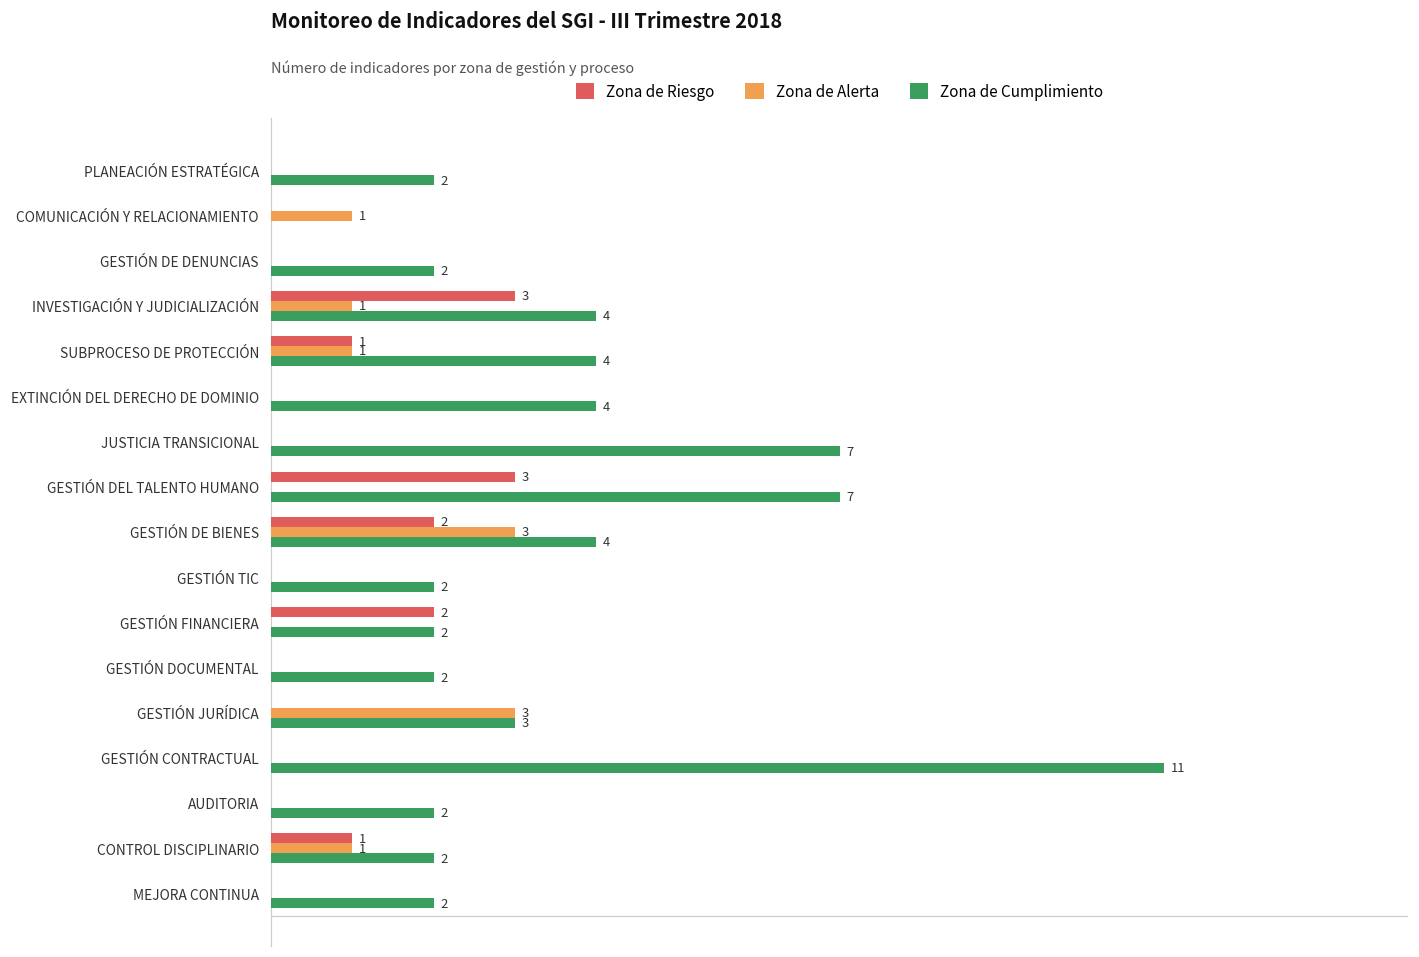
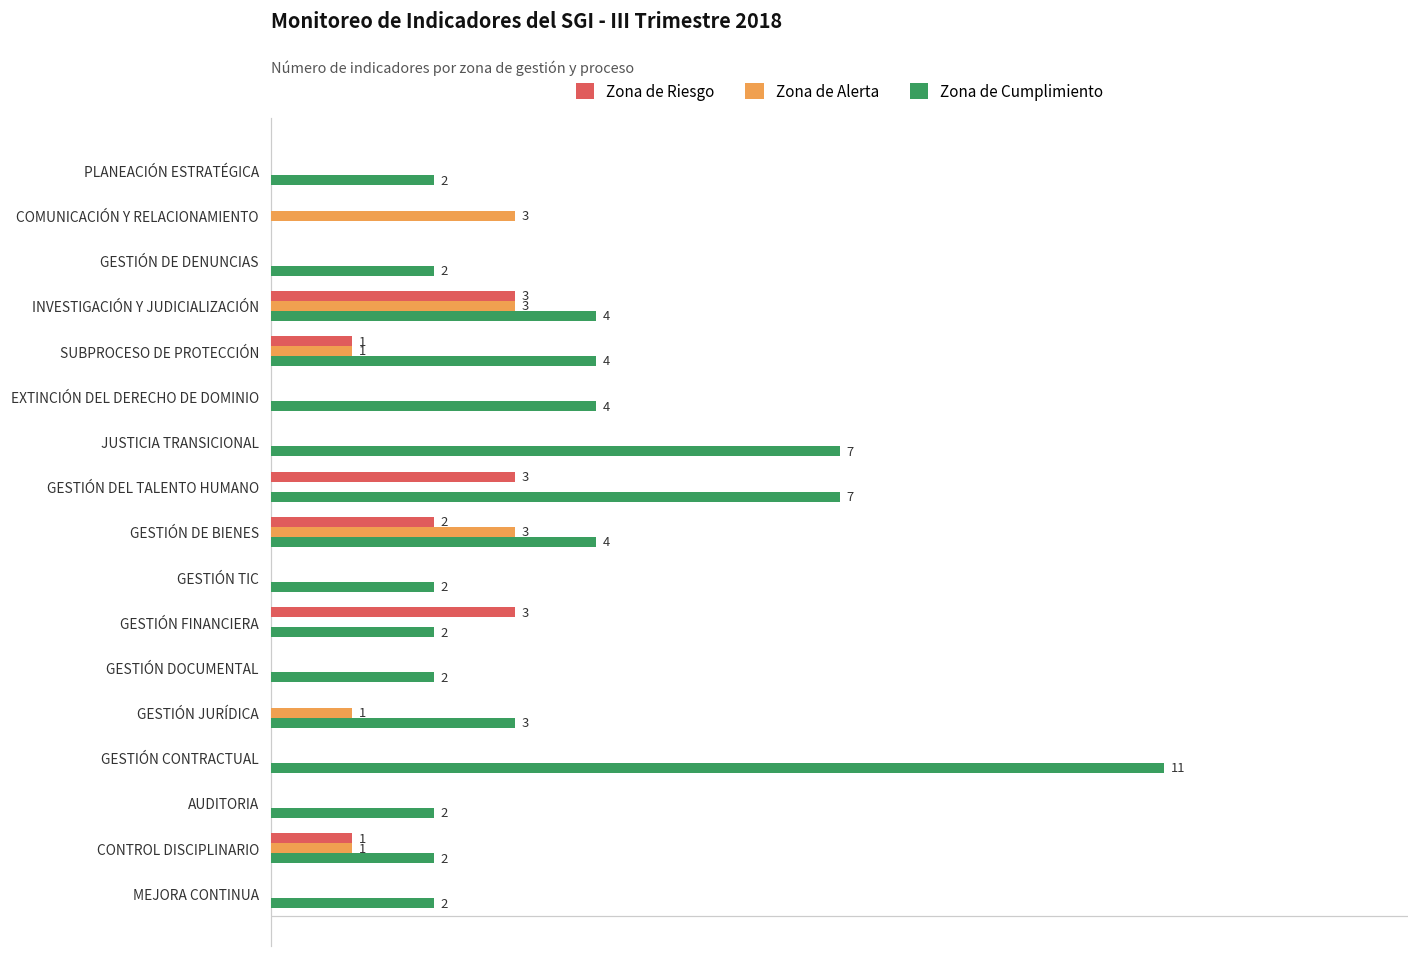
Zona de Alerta, COMUNICACIÓN Y RELACIONAMIENTO: 1 -> 3
Zona de Alerta, INVESTIGACIÓN Y JUDICIALIZACIÓN: 1 -> 3
Zona de Riesgo, GESTIÓN FINANCIERA: 2 -> 3
Zona de Alerta, GESTIÓN JURÍDICA: 3 -> 1
